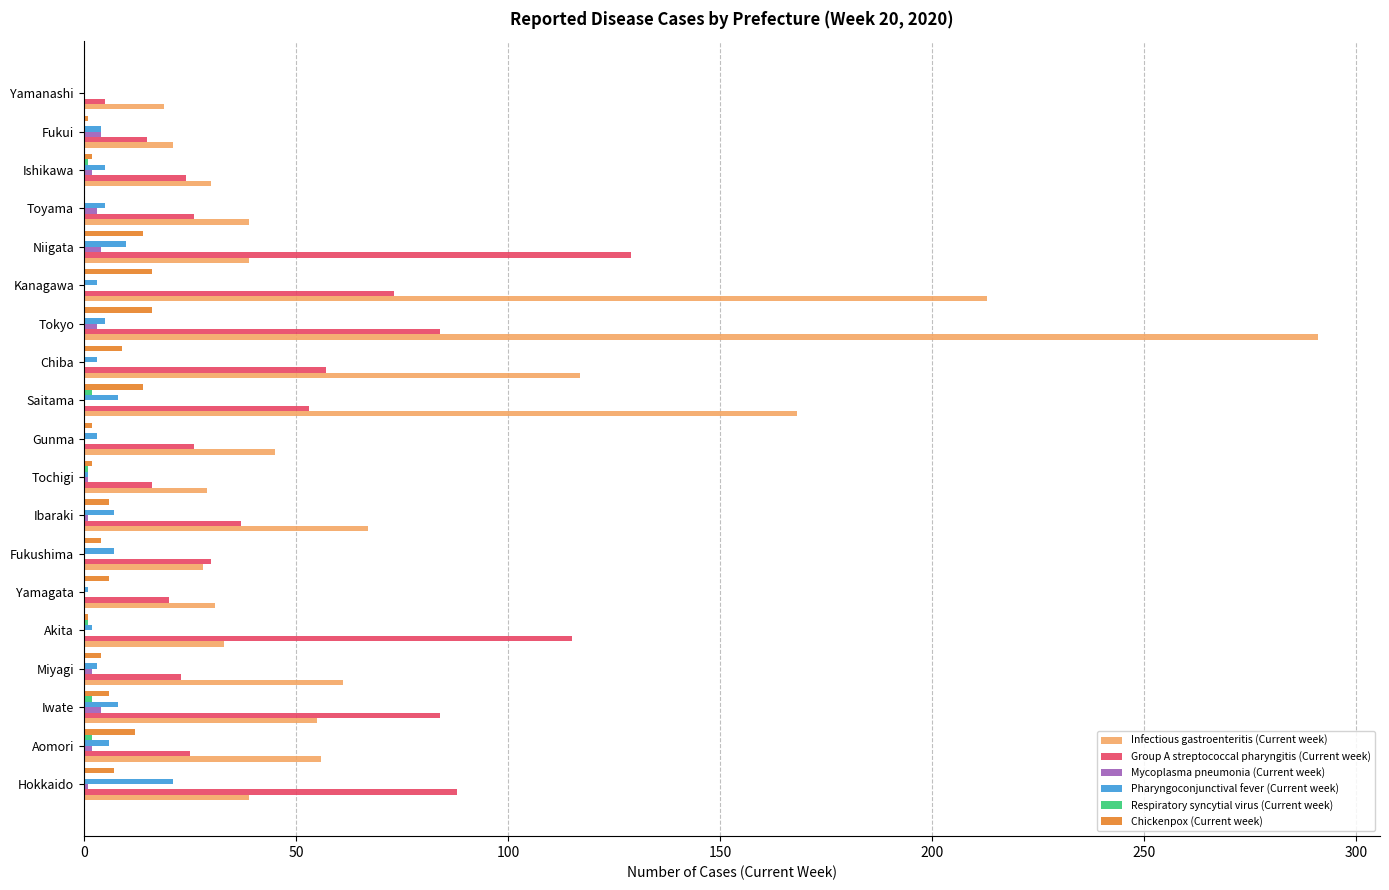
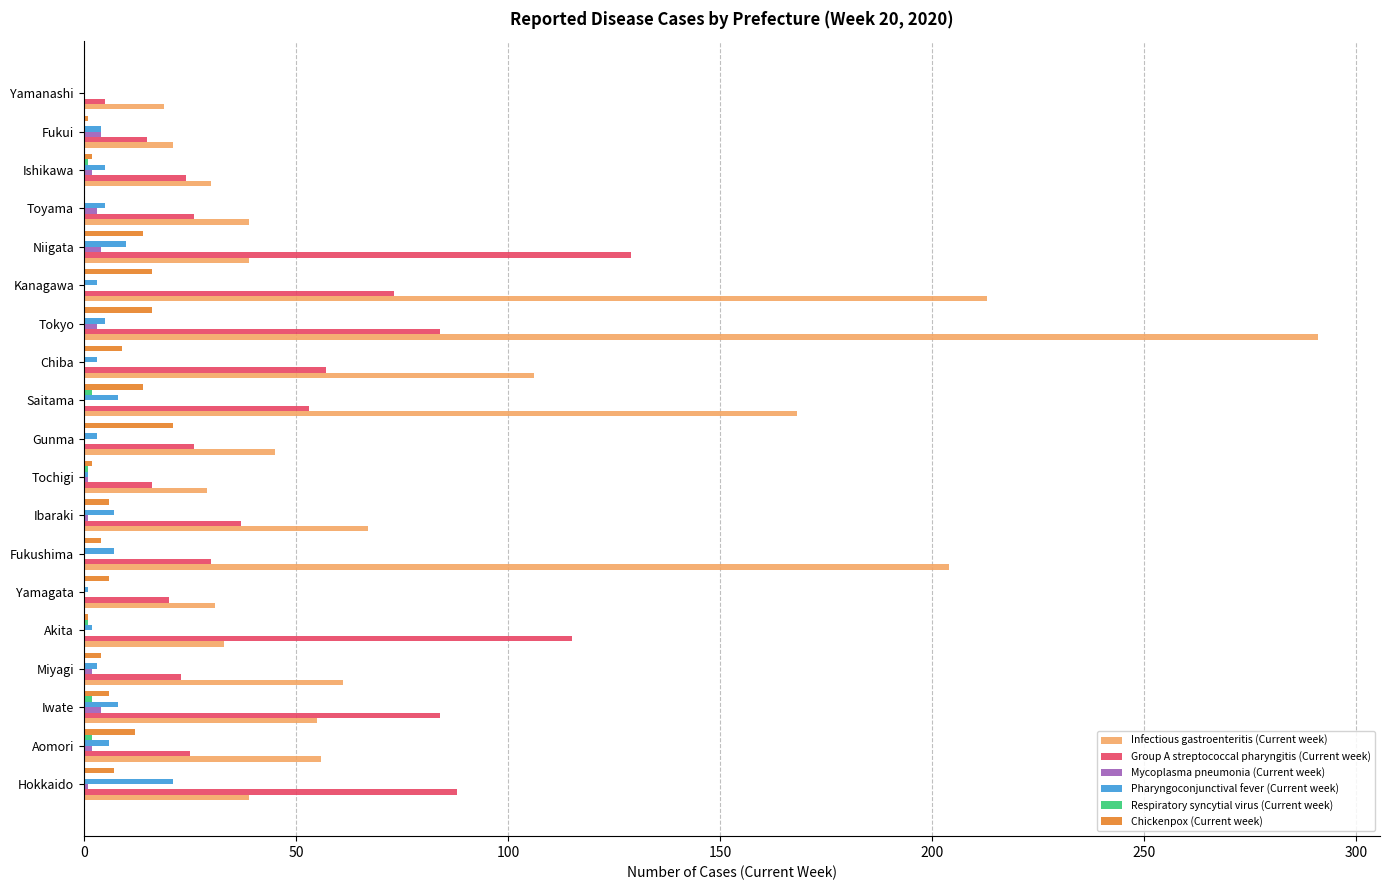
Infectious gastroenteritis (Current week), Chiba: 117 -> 106
Chickenpox (Current week), Gunma: 2 -> 21
Infectious gastroenteritis (Current week), Fukushima: 28 -> 204
